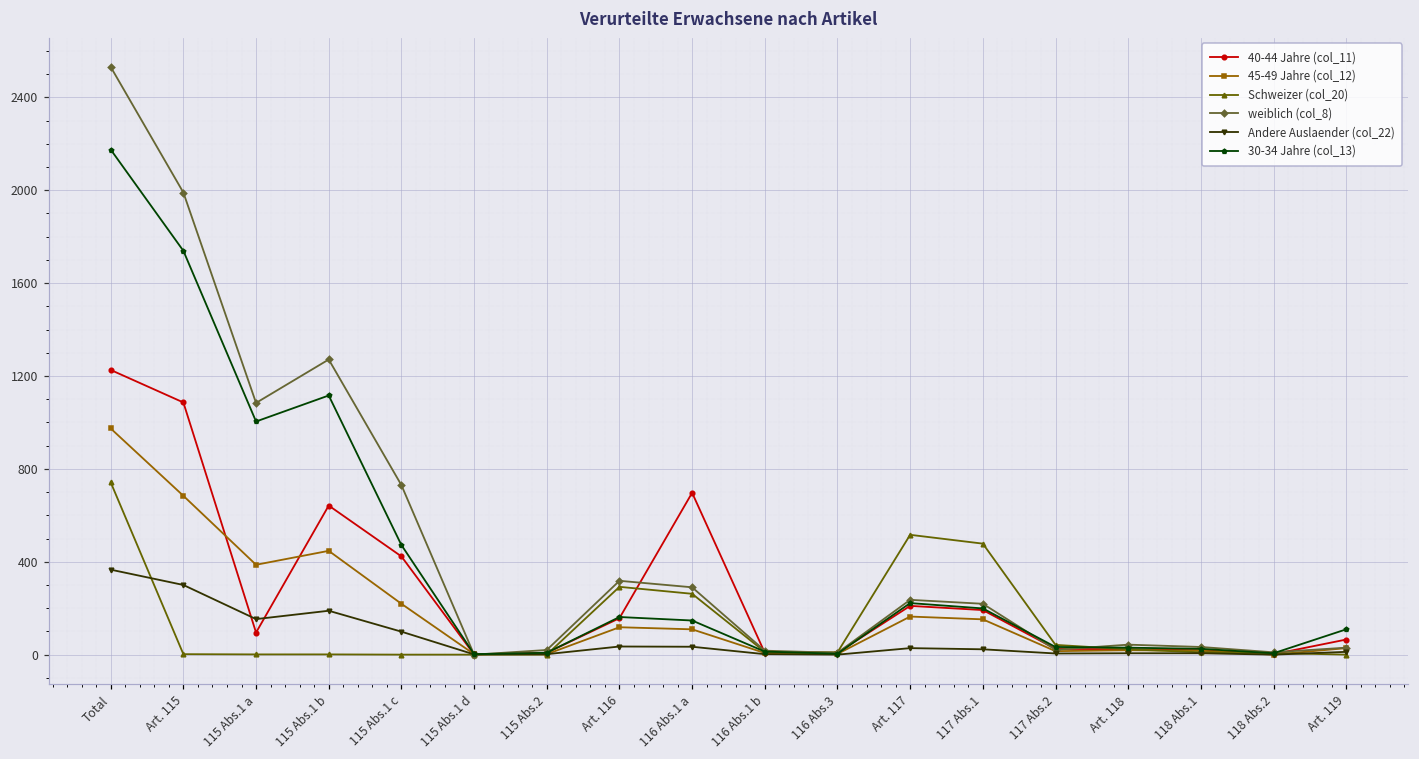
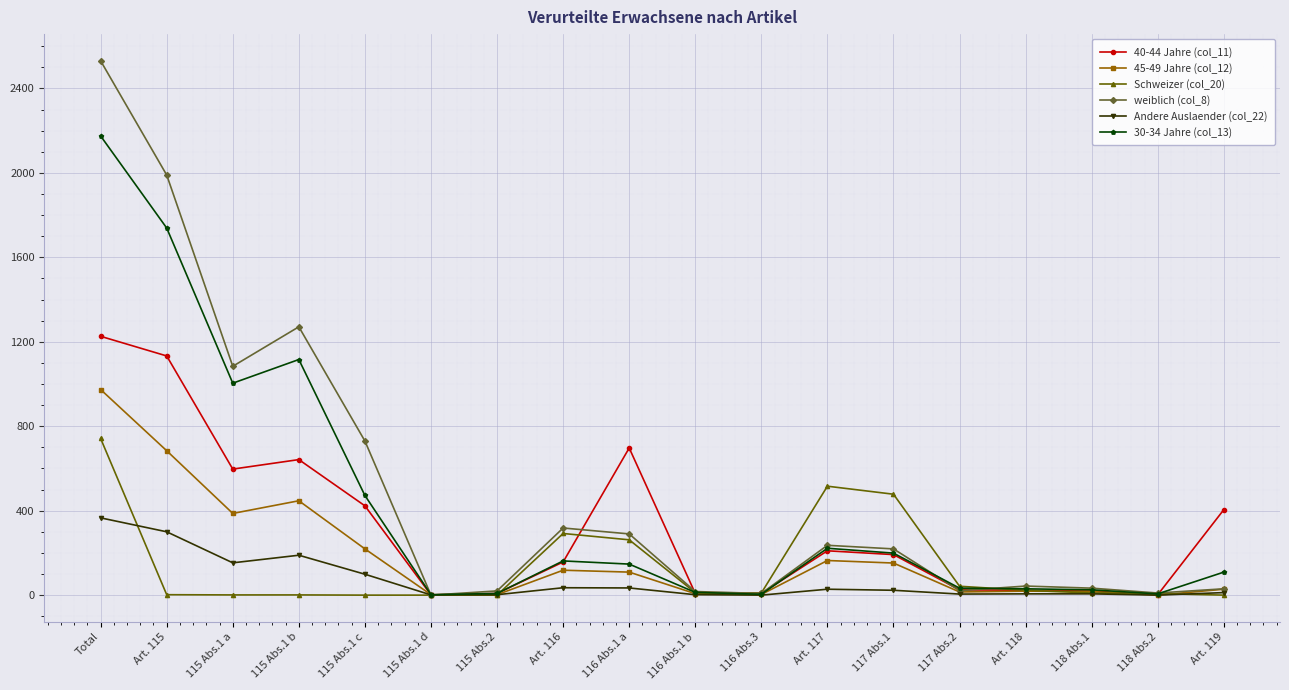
40-44 Jahre (col_11), Art. 115: 1090 -> 1130
40-44 Jahre (col_11), 115 Abs.1 a: 100 -> 600
40-44 Jahre (col_11), Art. 119: 70 -> 410
